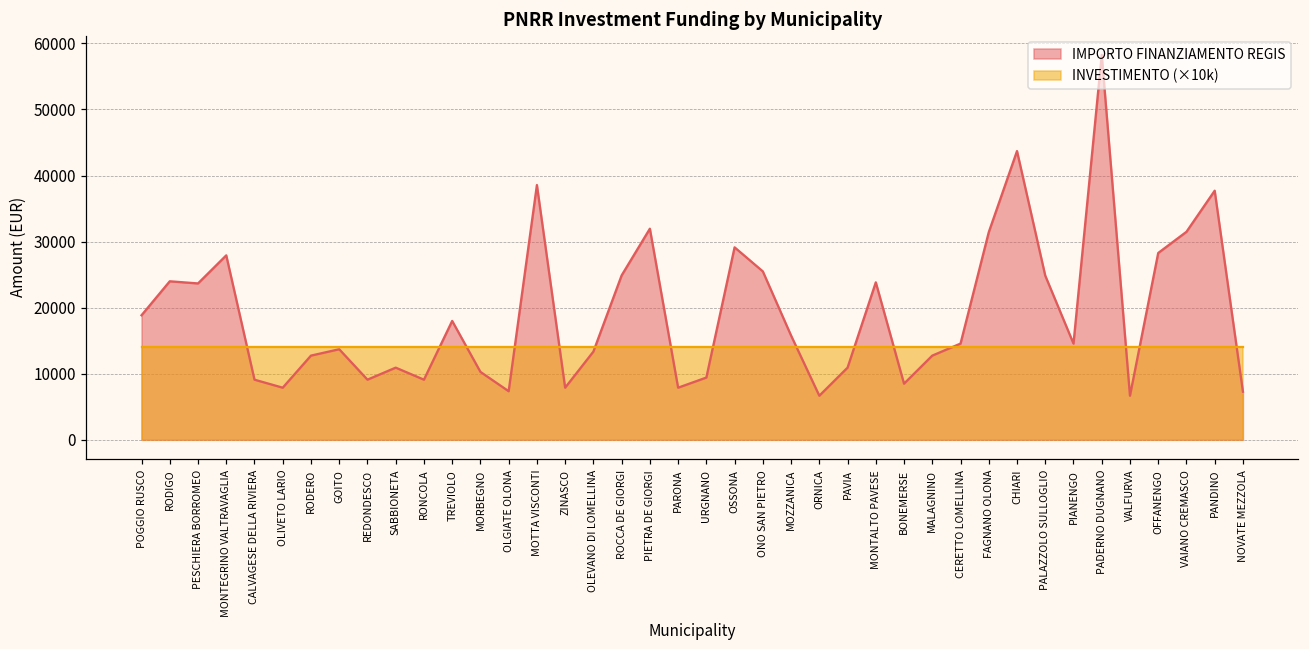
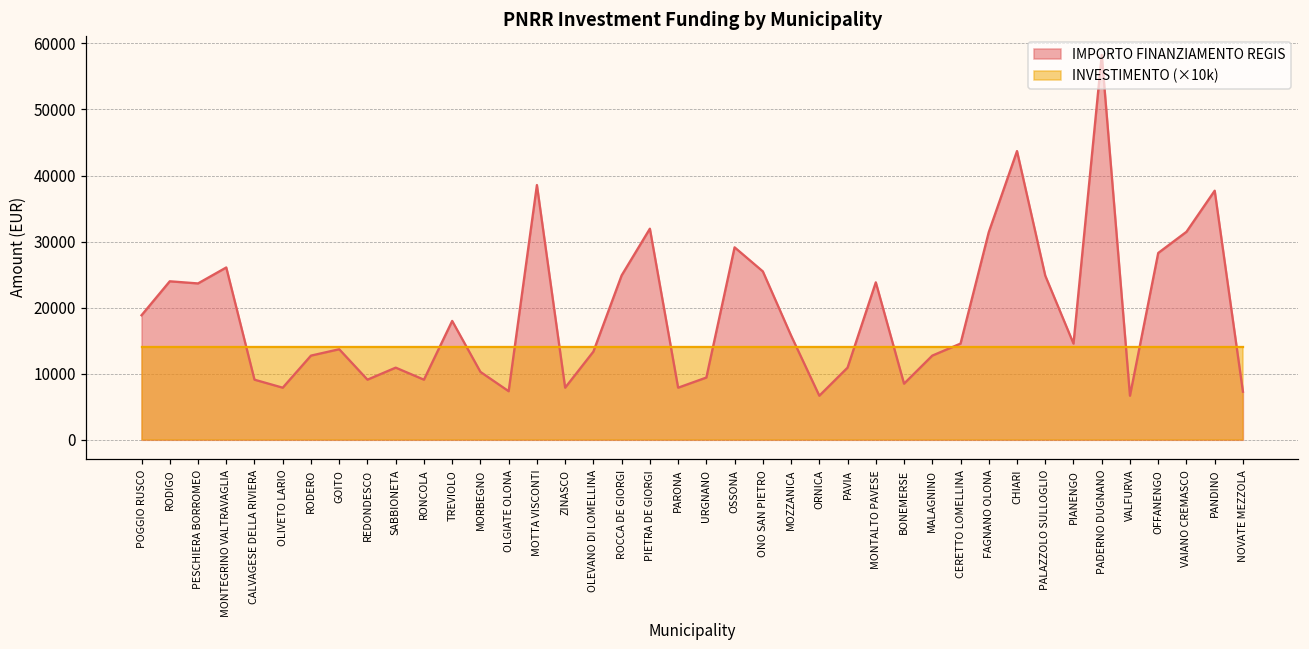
IMPORTO FINANZIAMENTO REGIS, MONTEGRINO VALTRAVAGLIA: 28000 -> 26000
